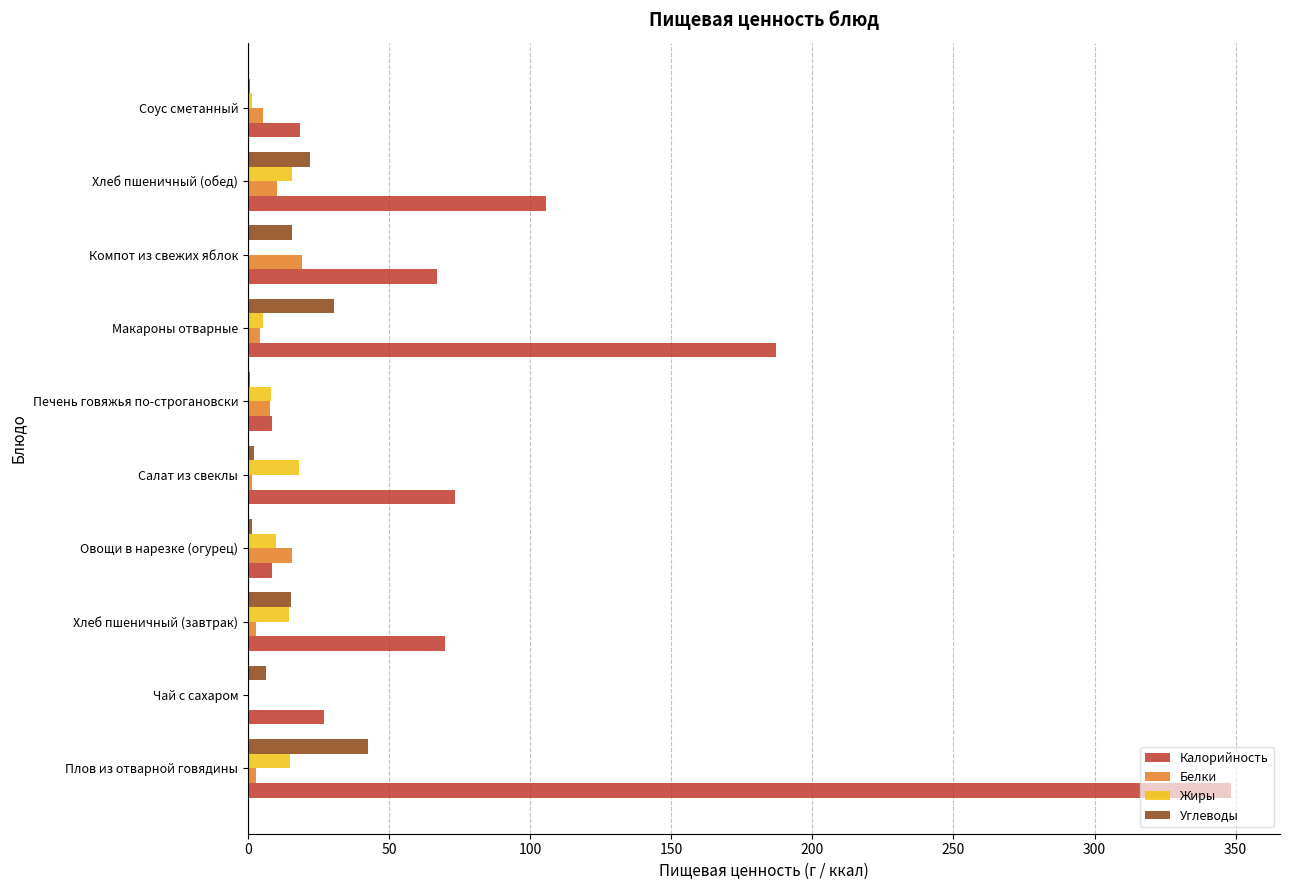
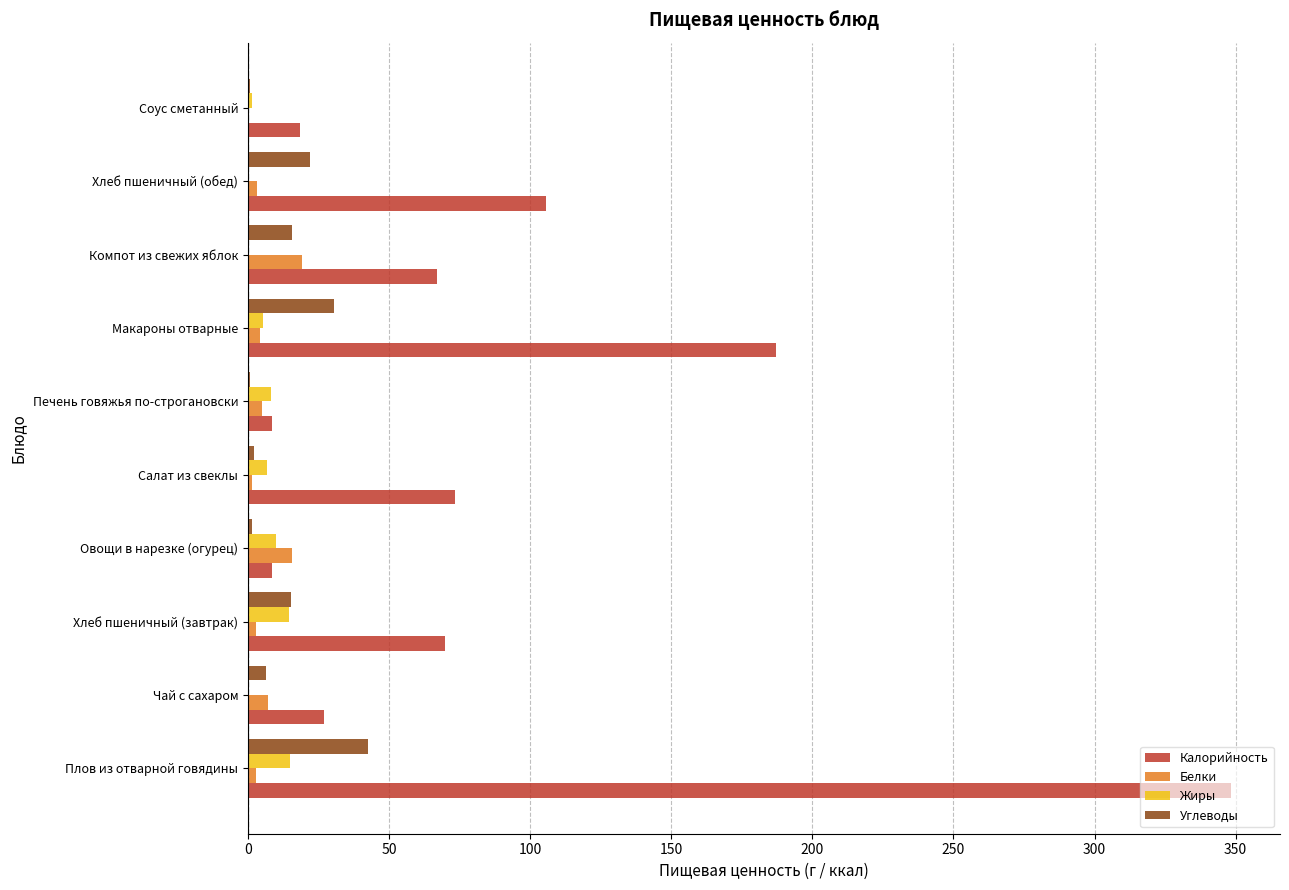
Белки, Соус сметанный: 5 -> 0
Жиры, Хлеб пшеничный (обед): 16 -> 0
Белки, Хлеб пшеничный (обед): 10 -> 3
Белки, Печень говяжья по-строгановски: 8 -> 5
Жиры, Салат из свеклы: 18 -> 7
Белки, Чай с сахаром: 0 -> 7
